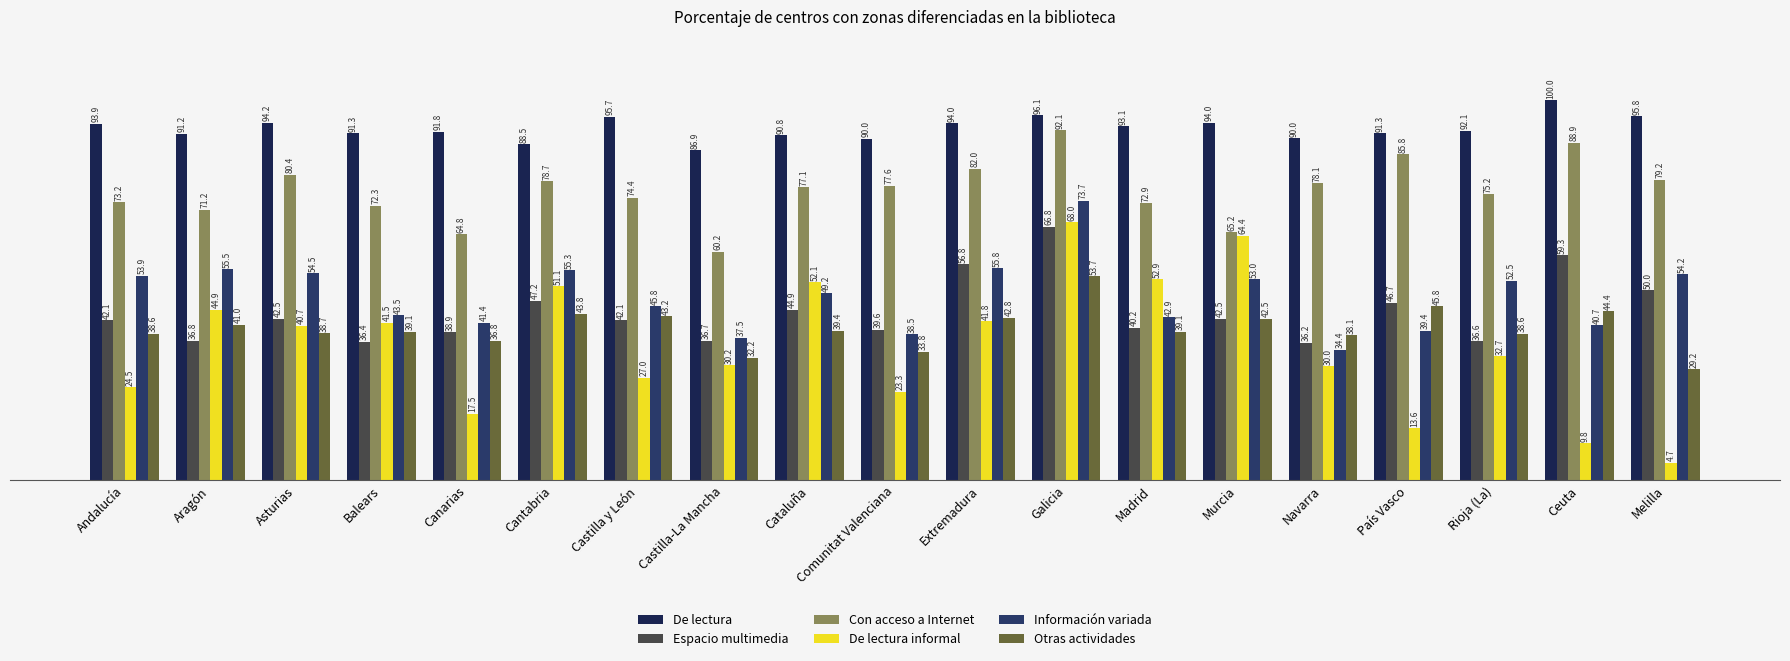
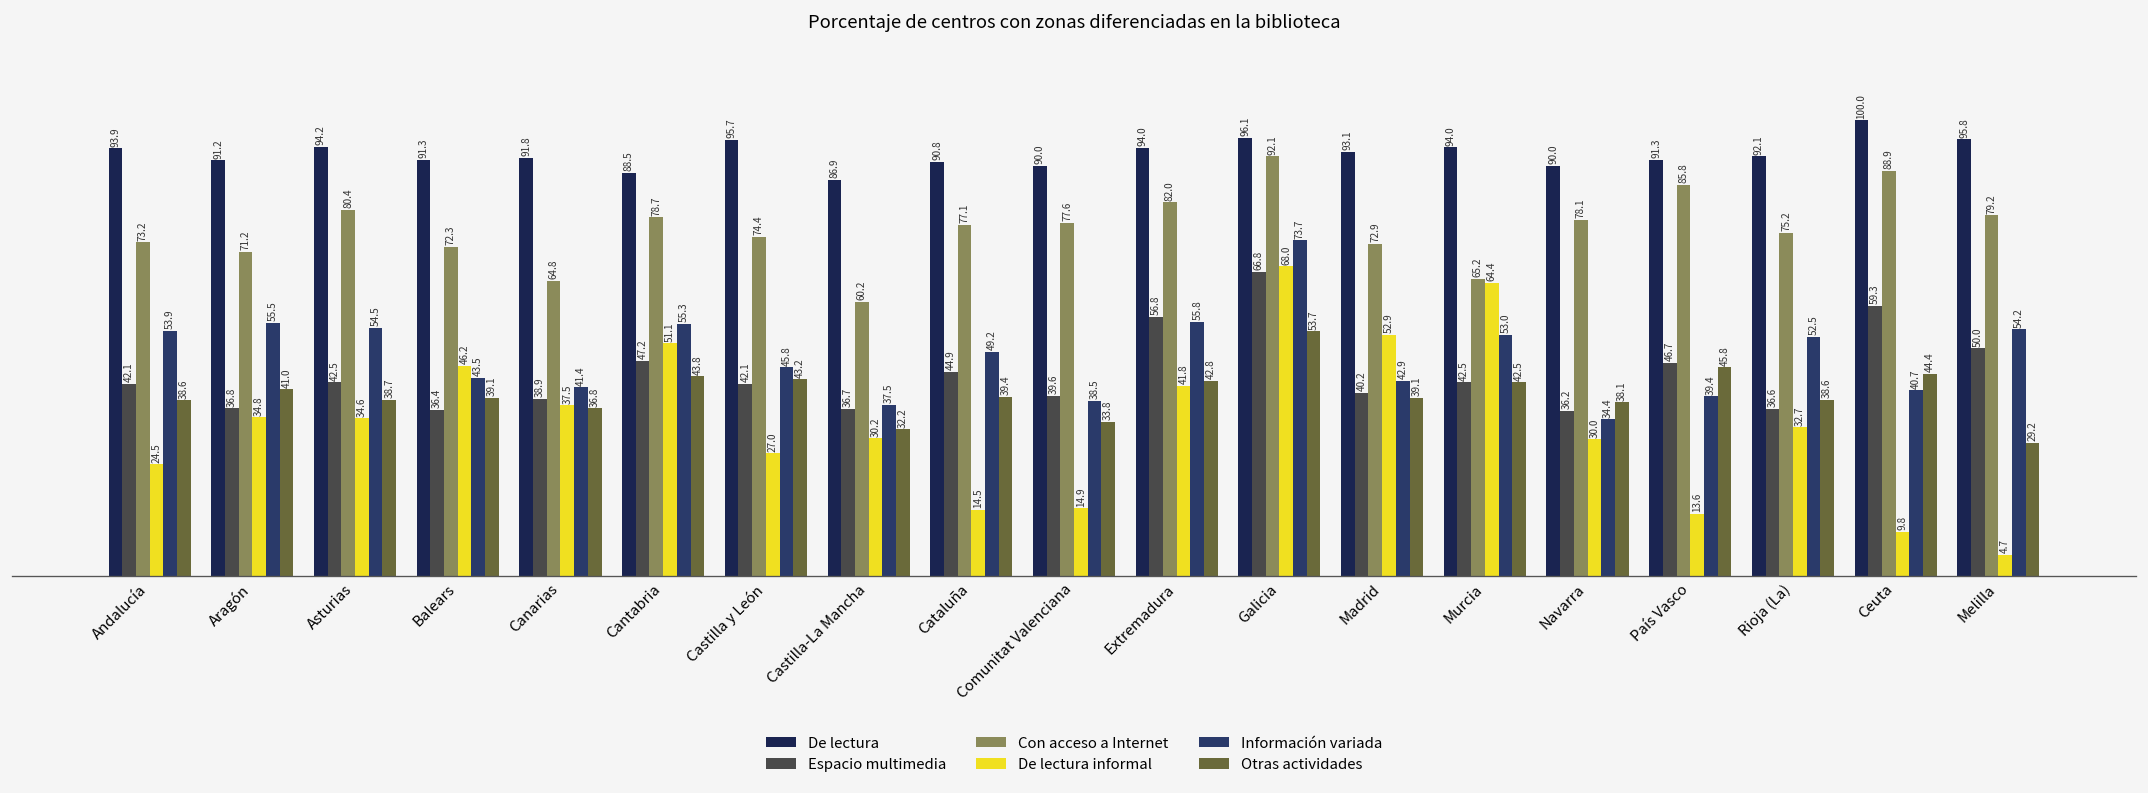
De lectura informal, Aragón: 44.9 -> 34.8
De lectura informal, Asturias: 40.7 -> 34.6
De lectura informal, Balears: 41.5 -> 46.2
De lectura informal, Canarias: 17.5 -> 37.5
De lectura informal, Cataluña: 52.1 -> 14.5
De lectura informal, Comunitat Valenciana: 23.3 -> 14.9
